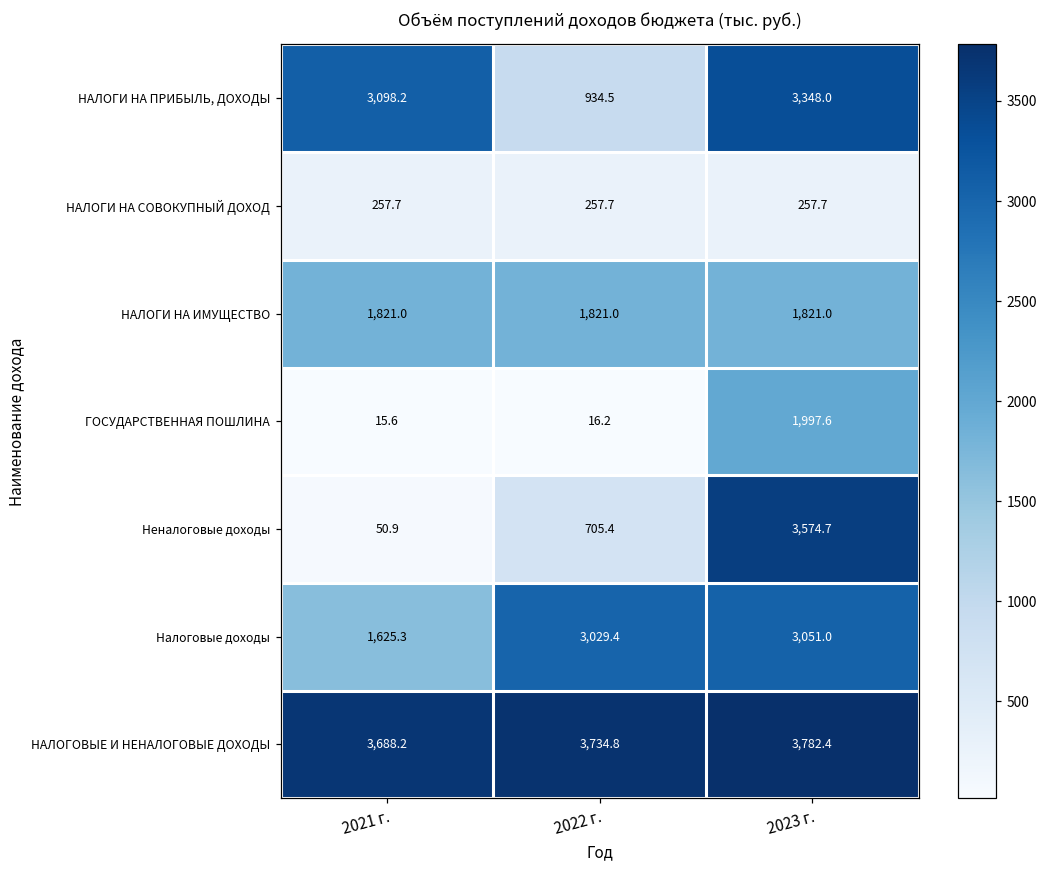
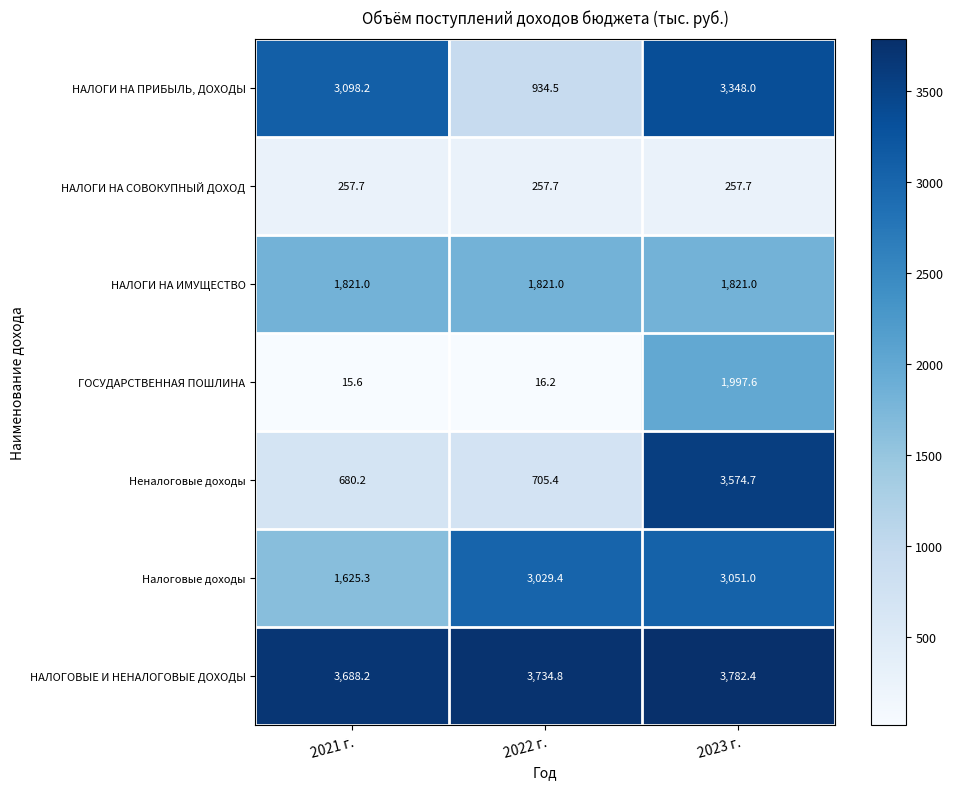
Неналоговые доходы, 2021 г.: 50.9 -> 680.2
